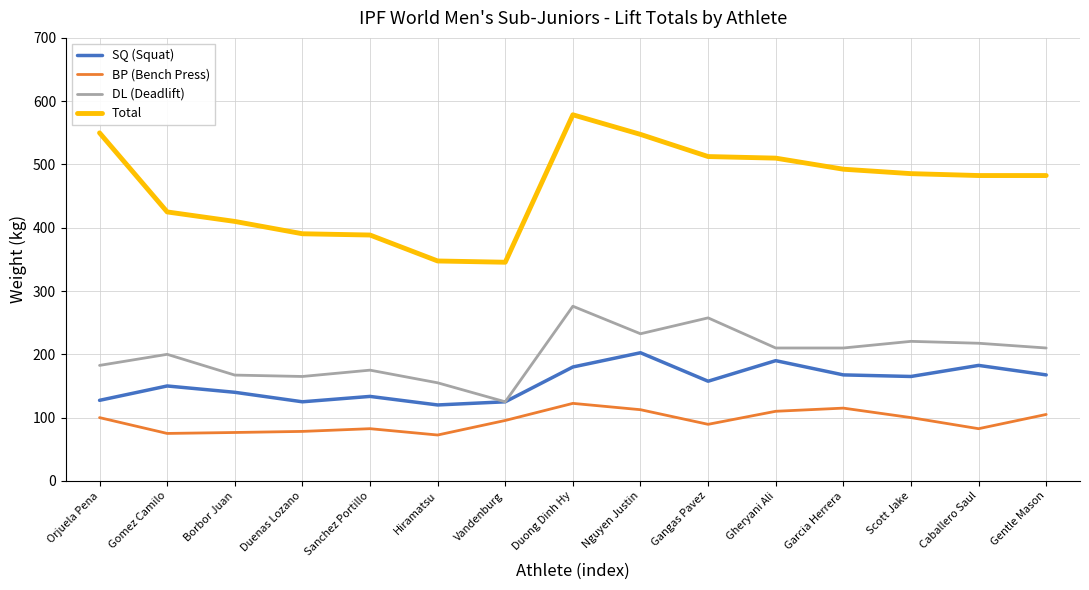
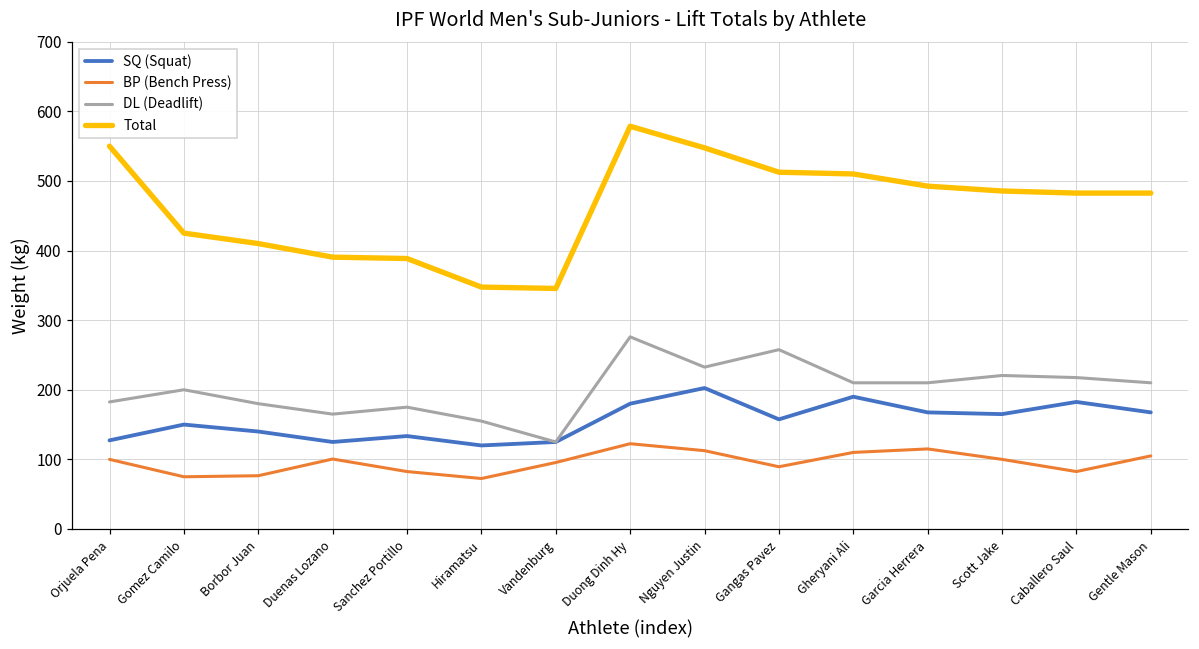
DL (Deadlift), Borbor Juan: 170 -> 180
BP (Bench Press), Duenas Lozano: 80 -> 100
